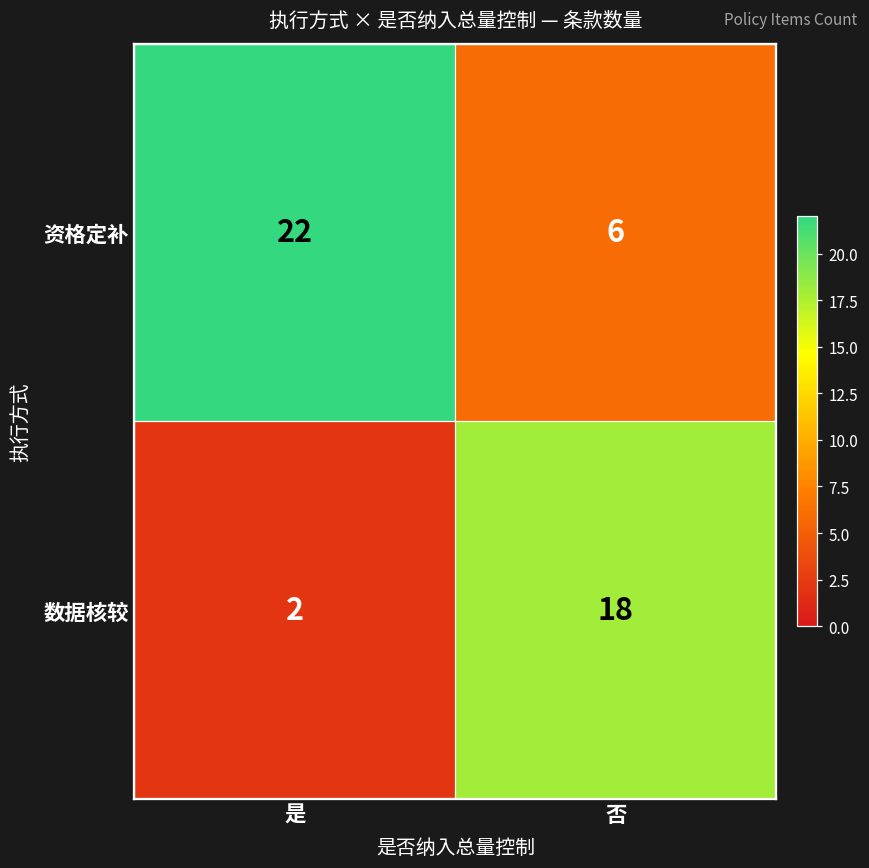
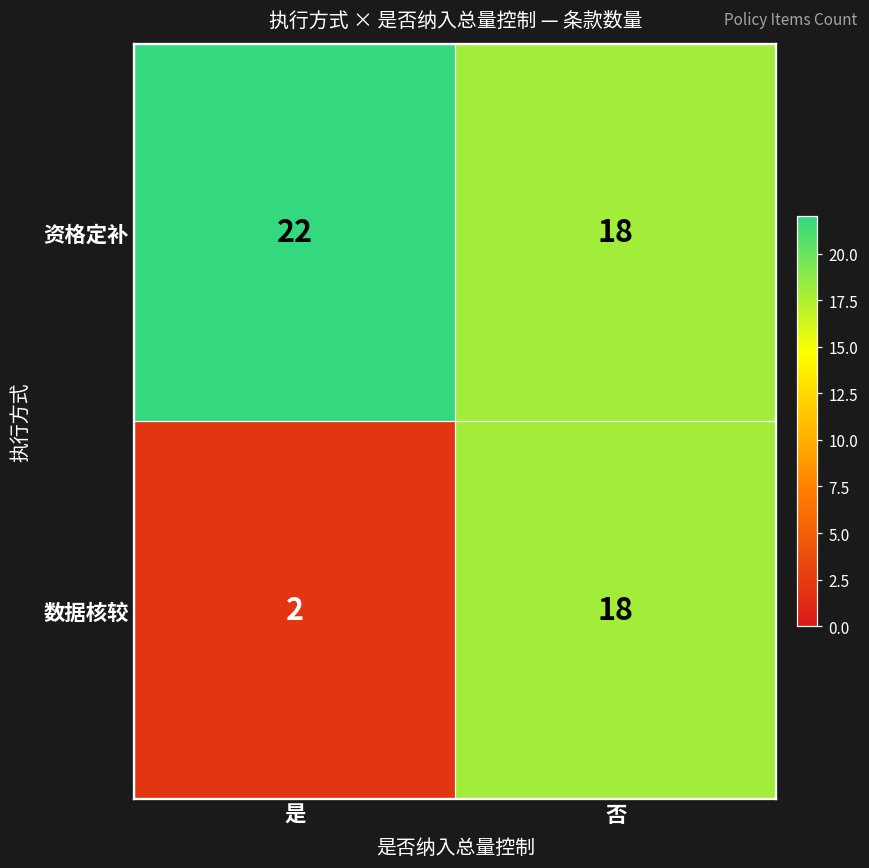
资格定补, 否: 6 -> 18
